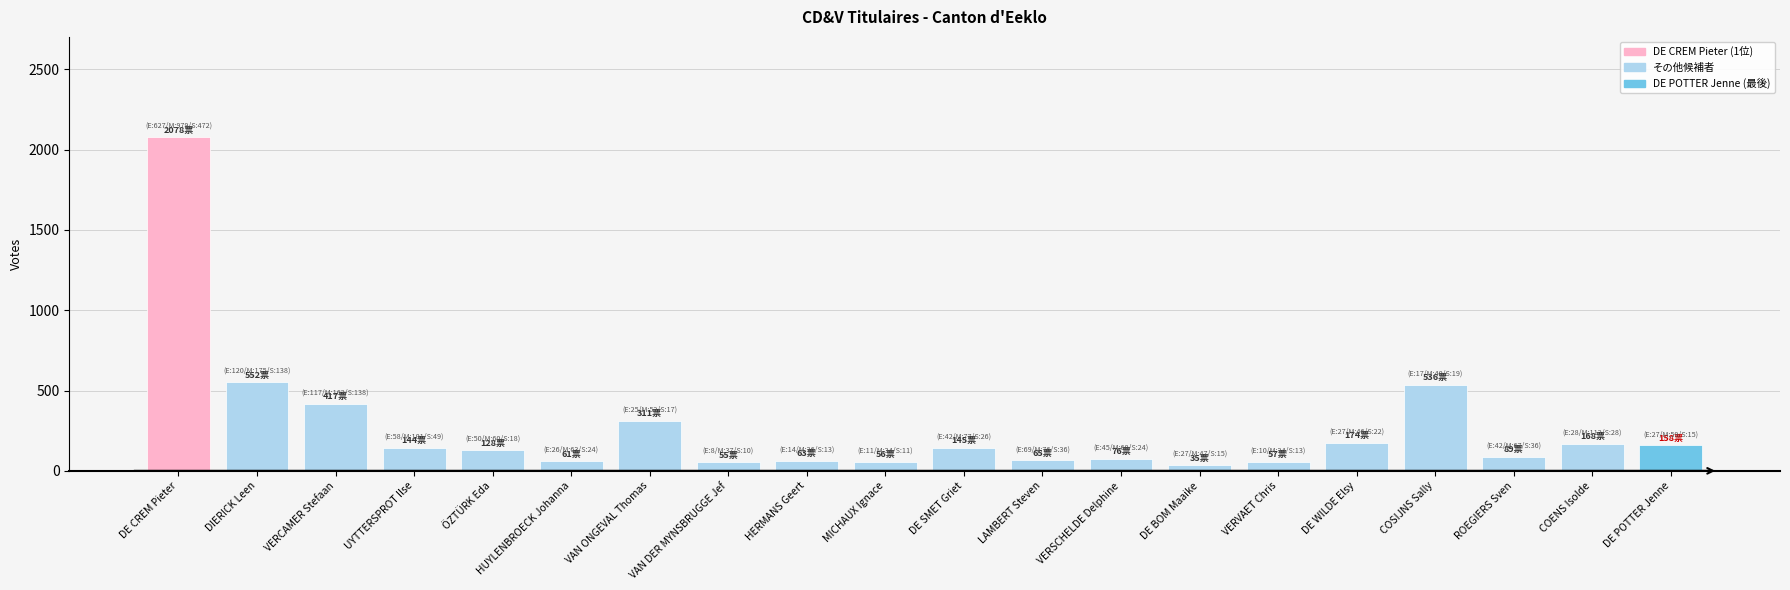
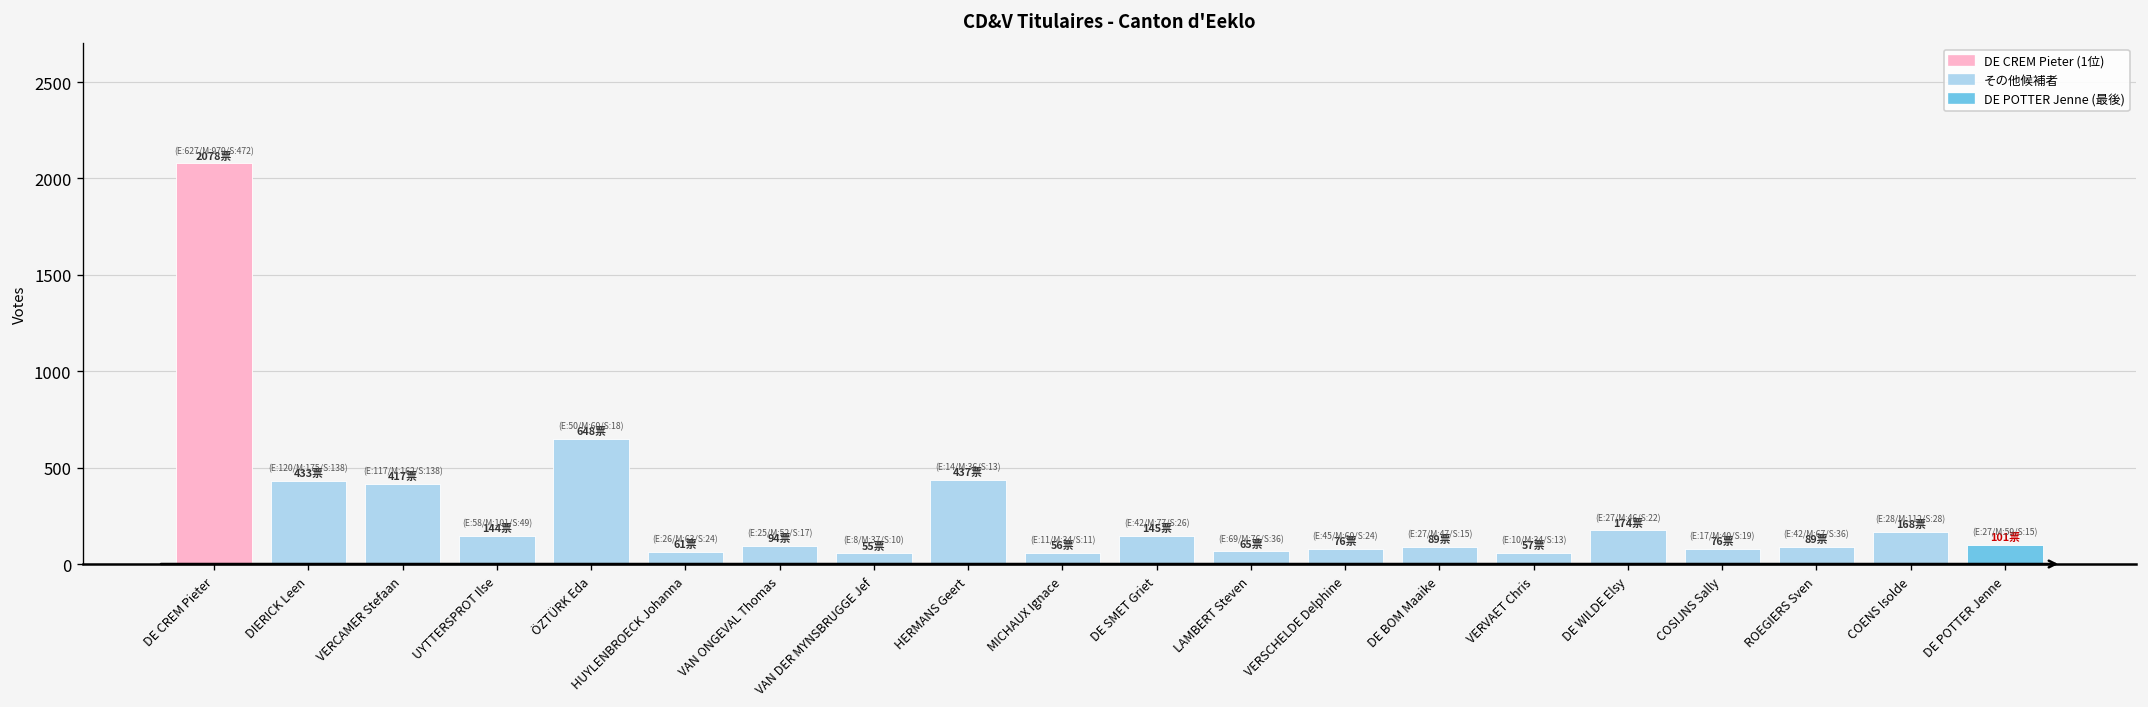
DIERICK Leen: 552票 -> 433票
ÖZTÜRK Eda: 128票 -> 648票
VAN ONGEVAL Thomas: 311票 -> 94票
HERMANS Geert: 63票 -> 437票
DE BOM Maaike: 35票 -> 89票
COSIJNS Sally: 536票 -> 76票
DE POTTER Jenne: 158票 -> 101票
